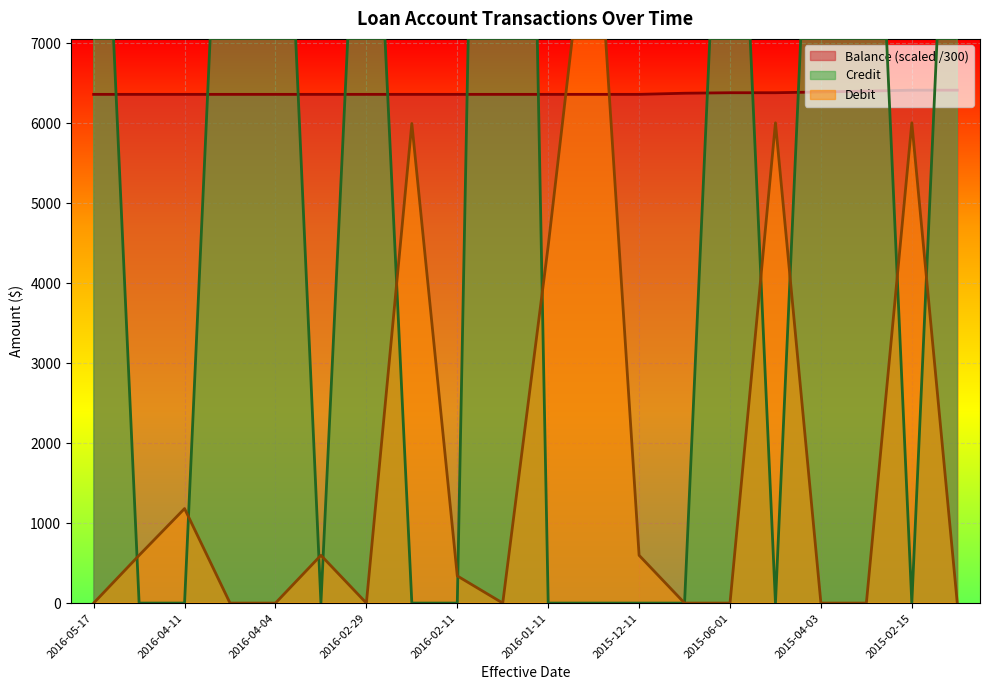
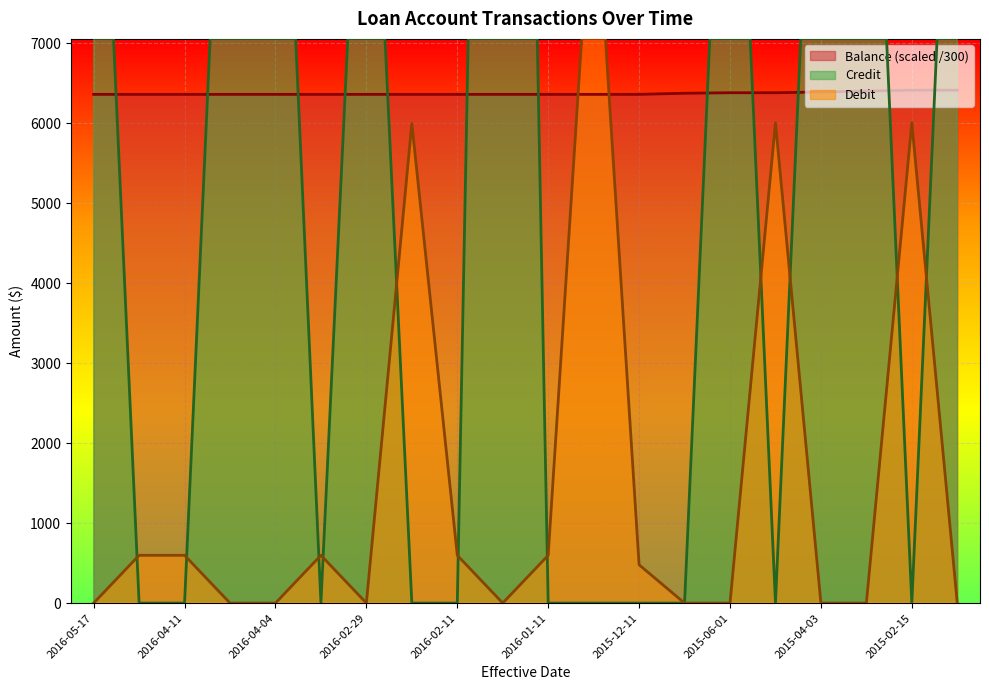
Debit, 2016-04-11: 1200 -> 600
Debit, 2016-02-11: 300 -> 600
Debit, 2016-01-11: 4500 -> 600
Debit, 2015-12-11: 600 -> 500
